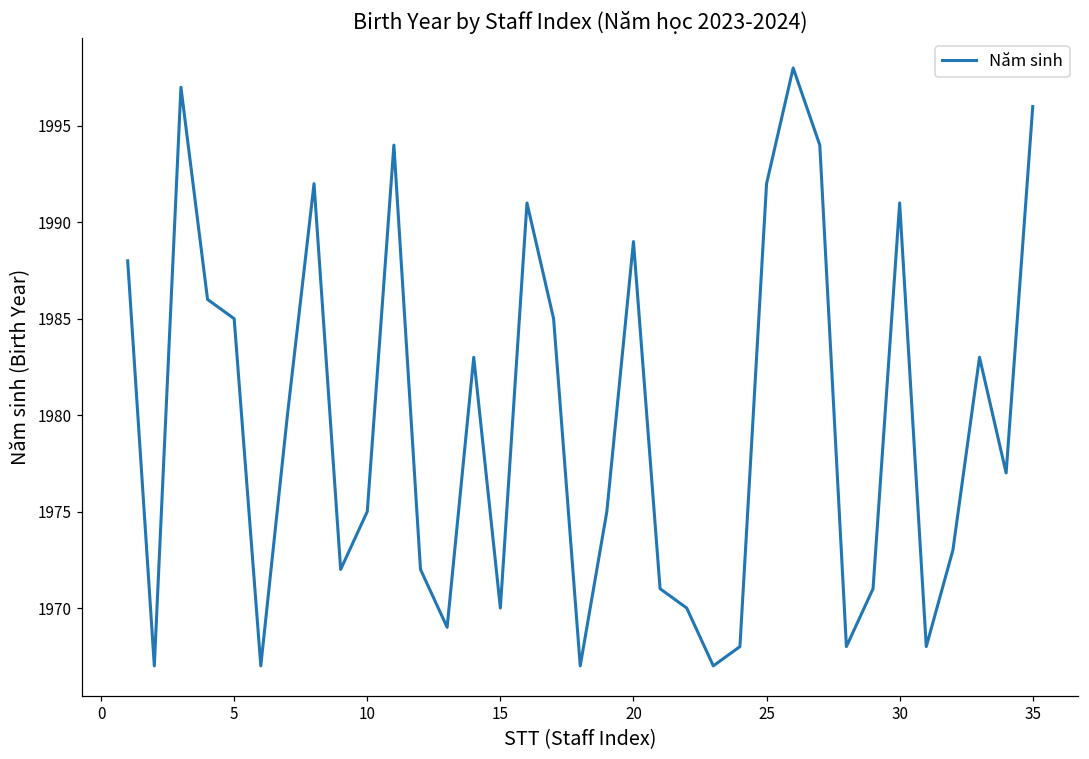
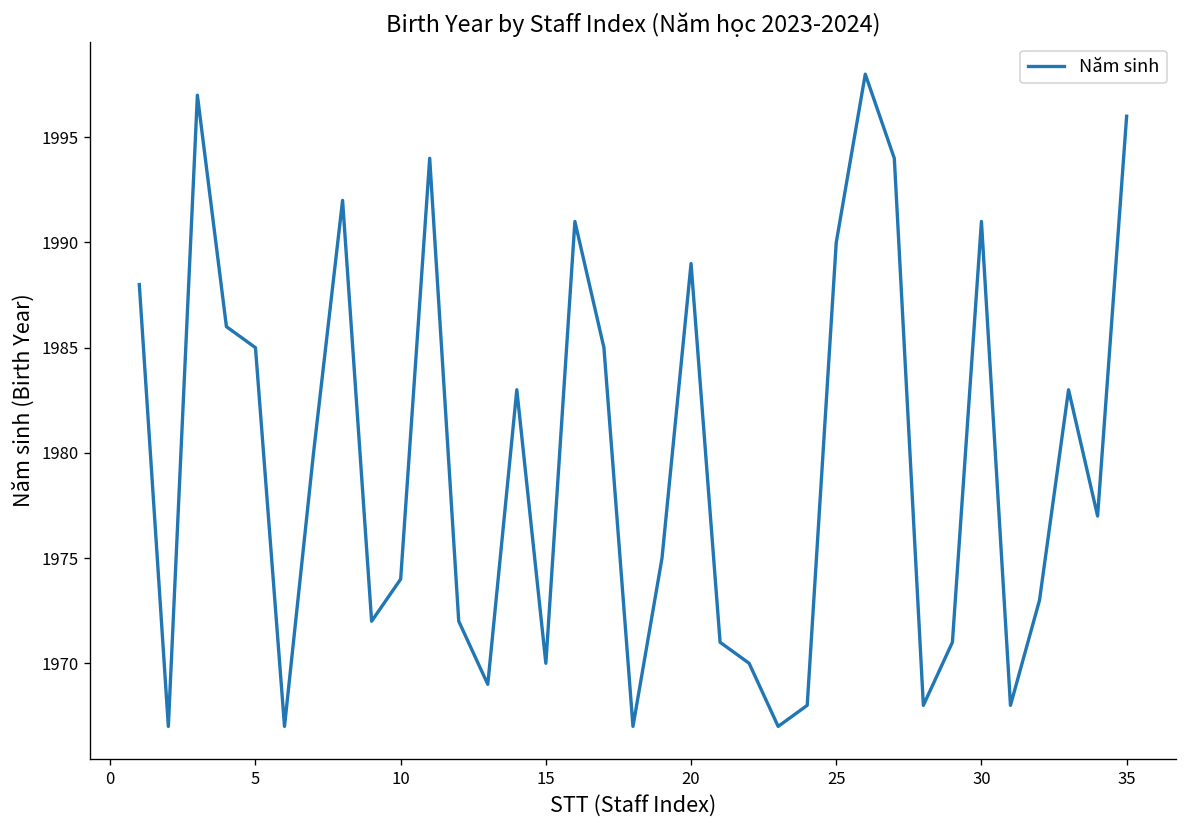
10: 1975 -> 1974
25: 1992 -> 1990
